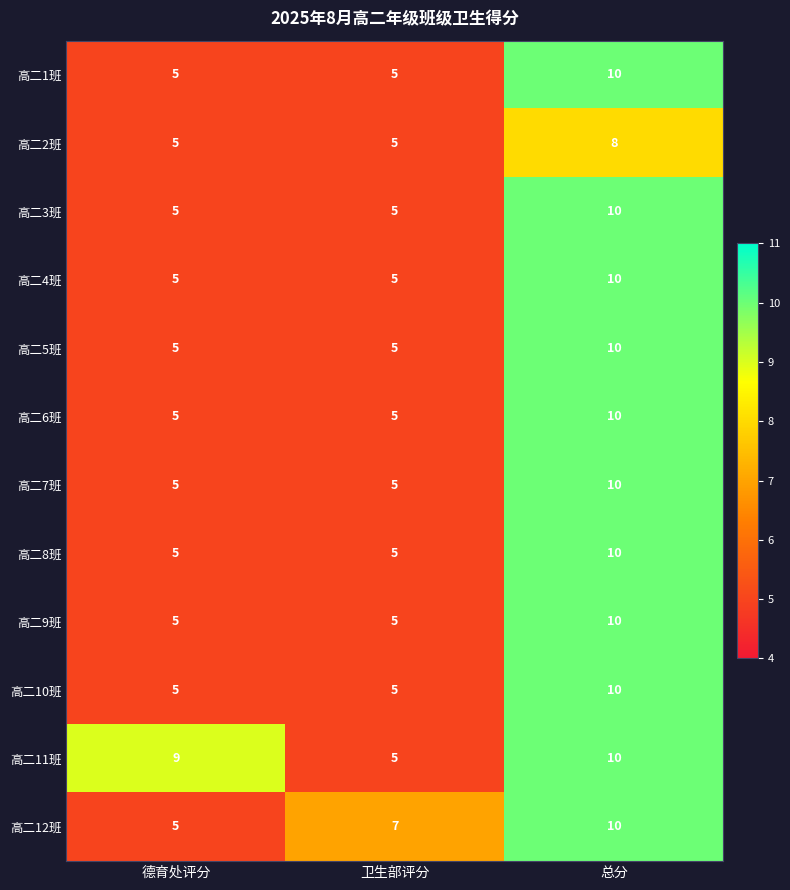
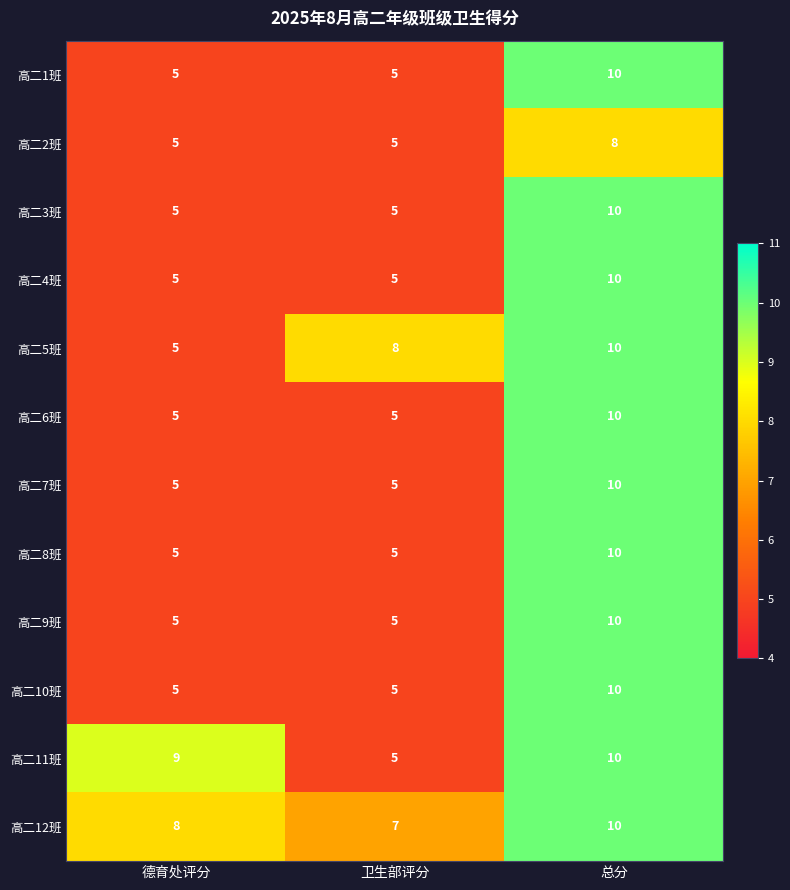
高二5班, 卫生部评分: 5 -> 8
高二12班, 德育处评分: 5 -> 8
